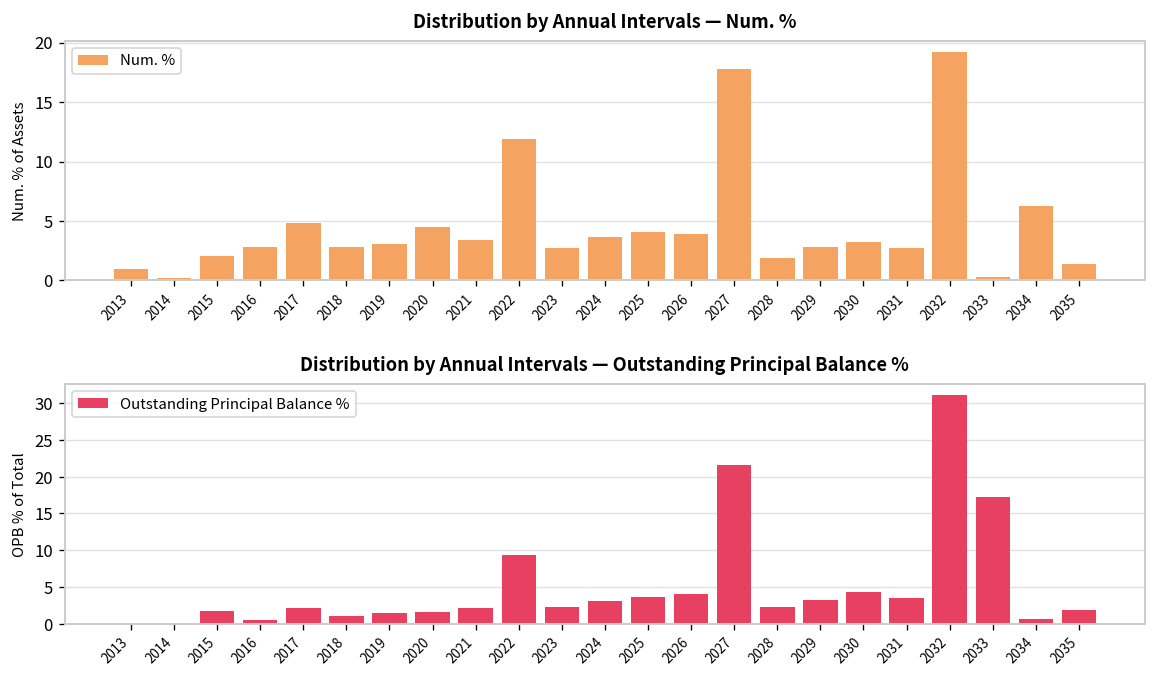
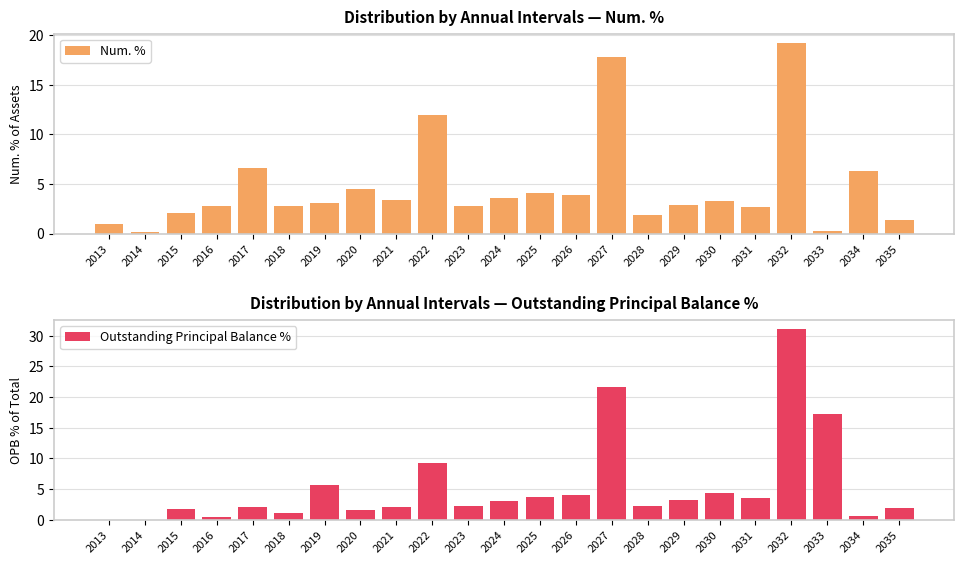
Distribution by Annual Intervals — Num. %, 2017: 5 -> 7
Distribution by Annual Intervals — Outstanding Principal Balance %, 2019: 1 -> 6
